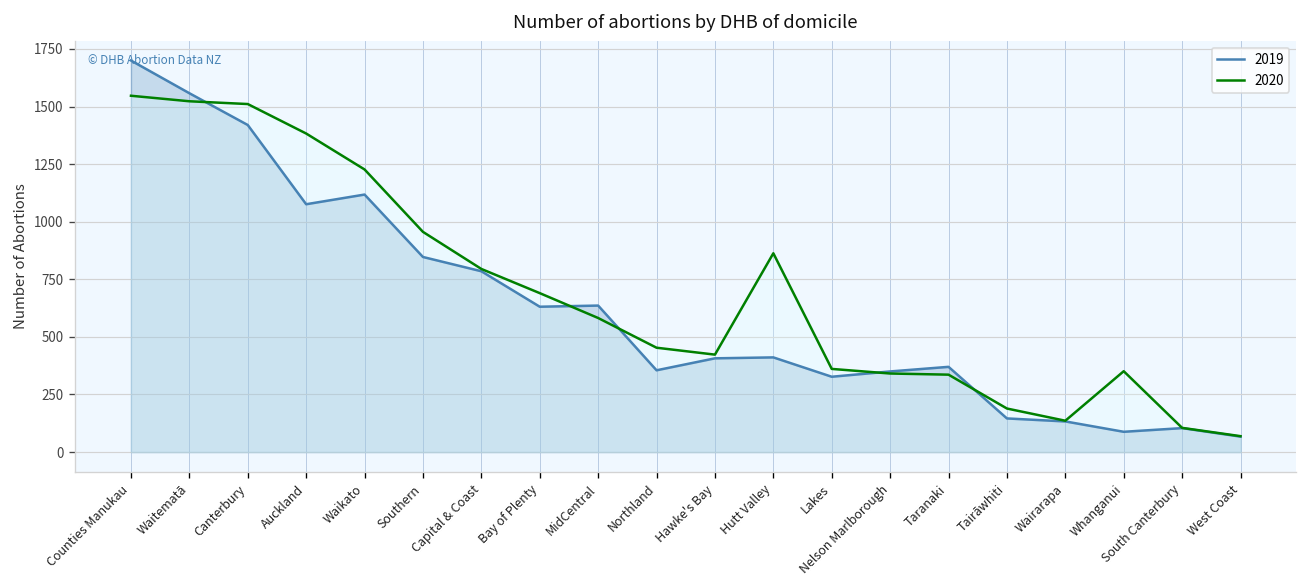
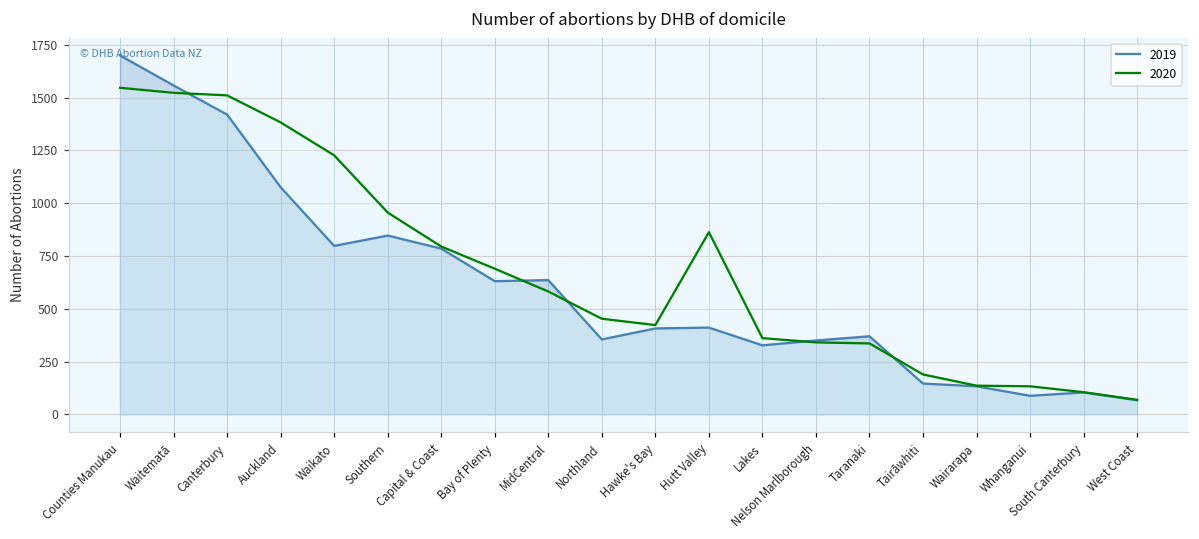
2019, Waikato: 1120 -> 800
2020, Whanganui: 350 -> 130
